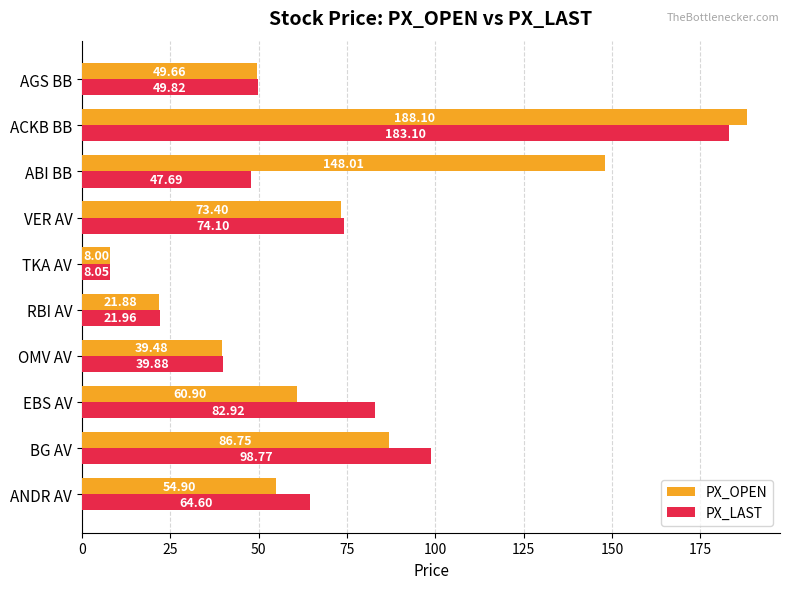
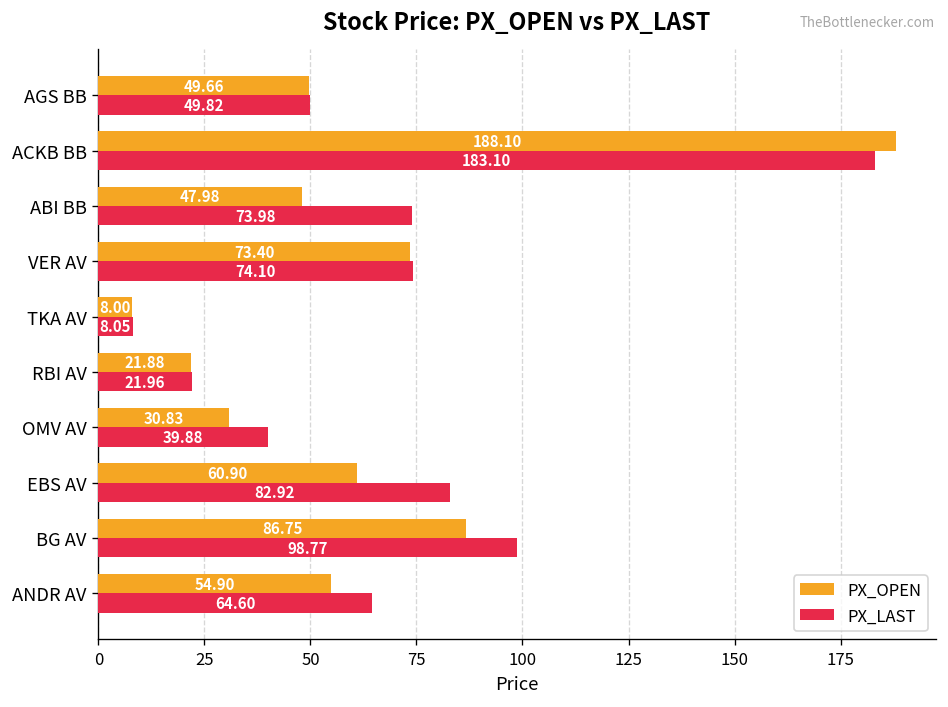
PX_OPEN, ABI BB: 148.01 -> 47.98
PX_LAST, ABI BB: 47.69 -> 73.98
PX_OPEN, OMV AV: 39.48 -> 30.83
